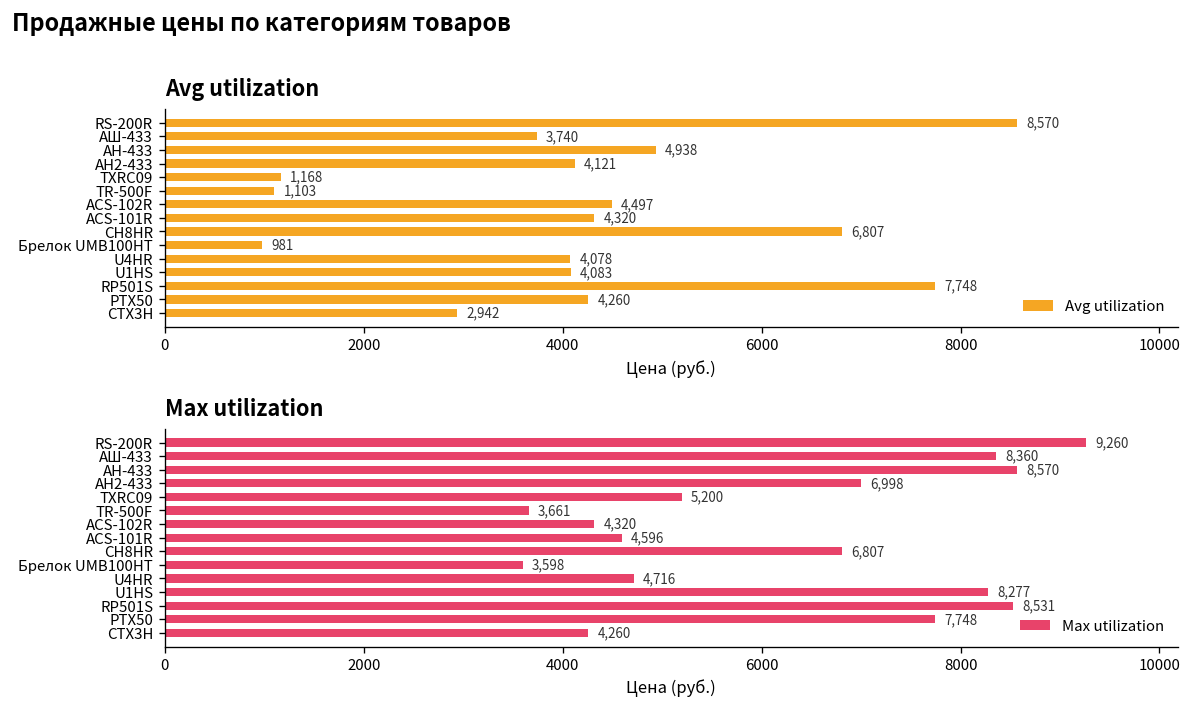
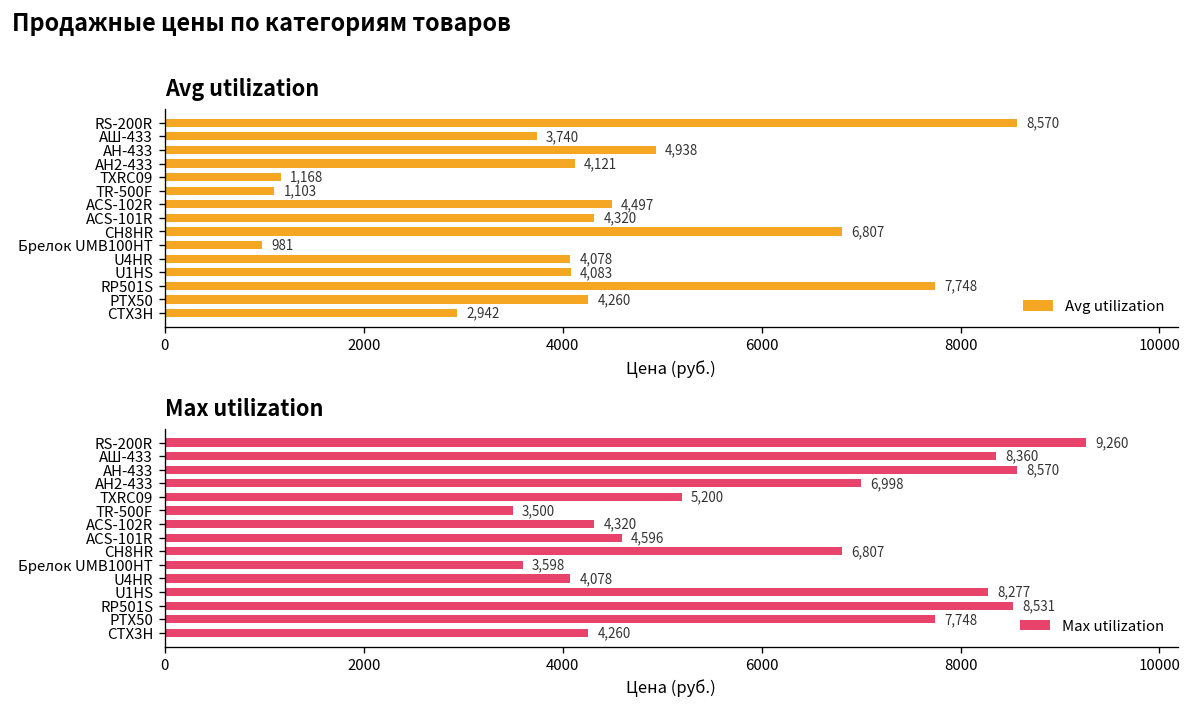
Max utilization, TR-500F: 3,661 -> 3,500
Max utilization, U4HR: 4,716 -> 4,078
